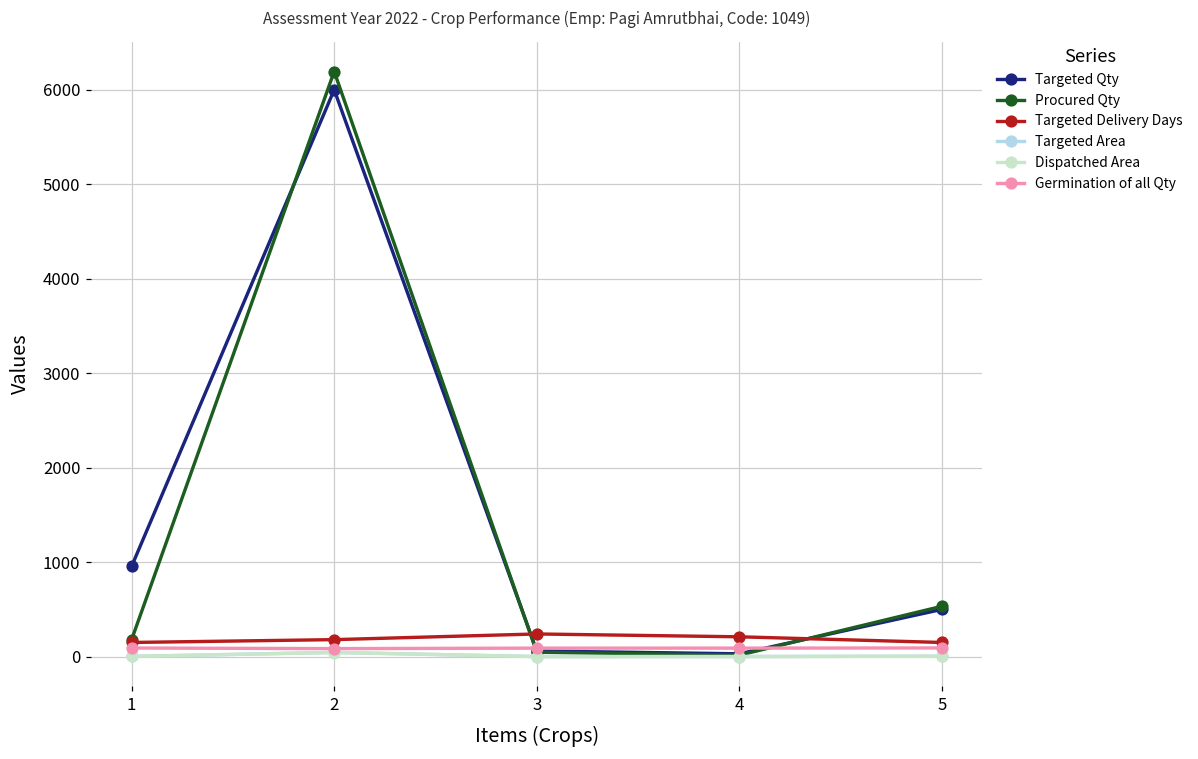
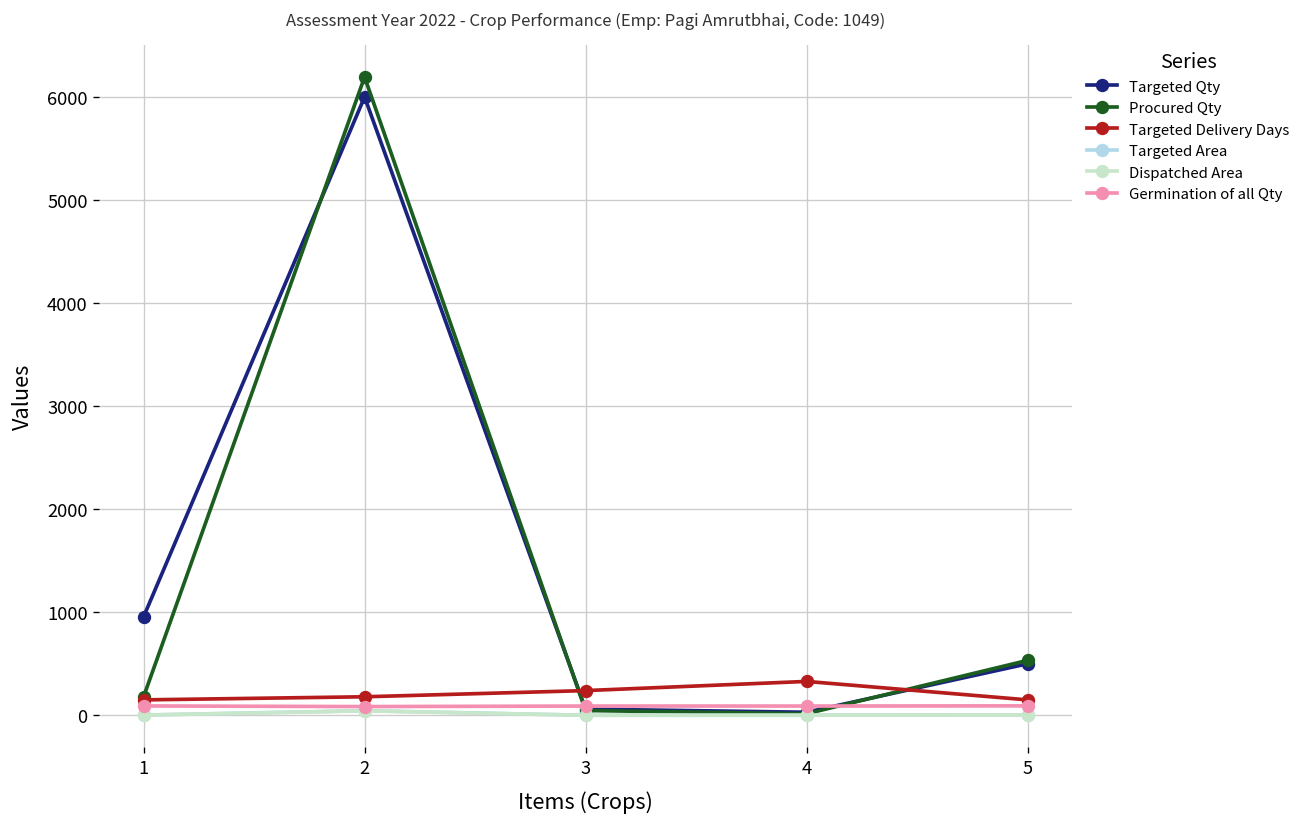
Targeted Delivery Days, 4: 200 -> 300
